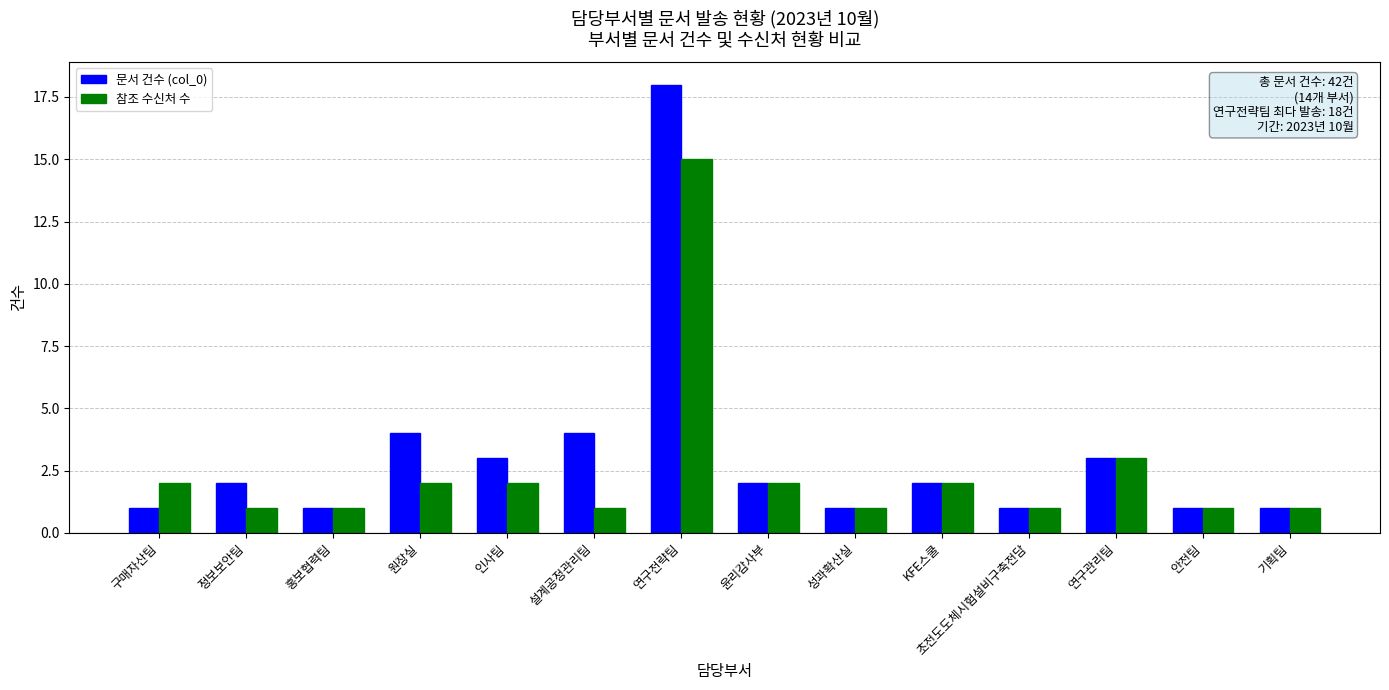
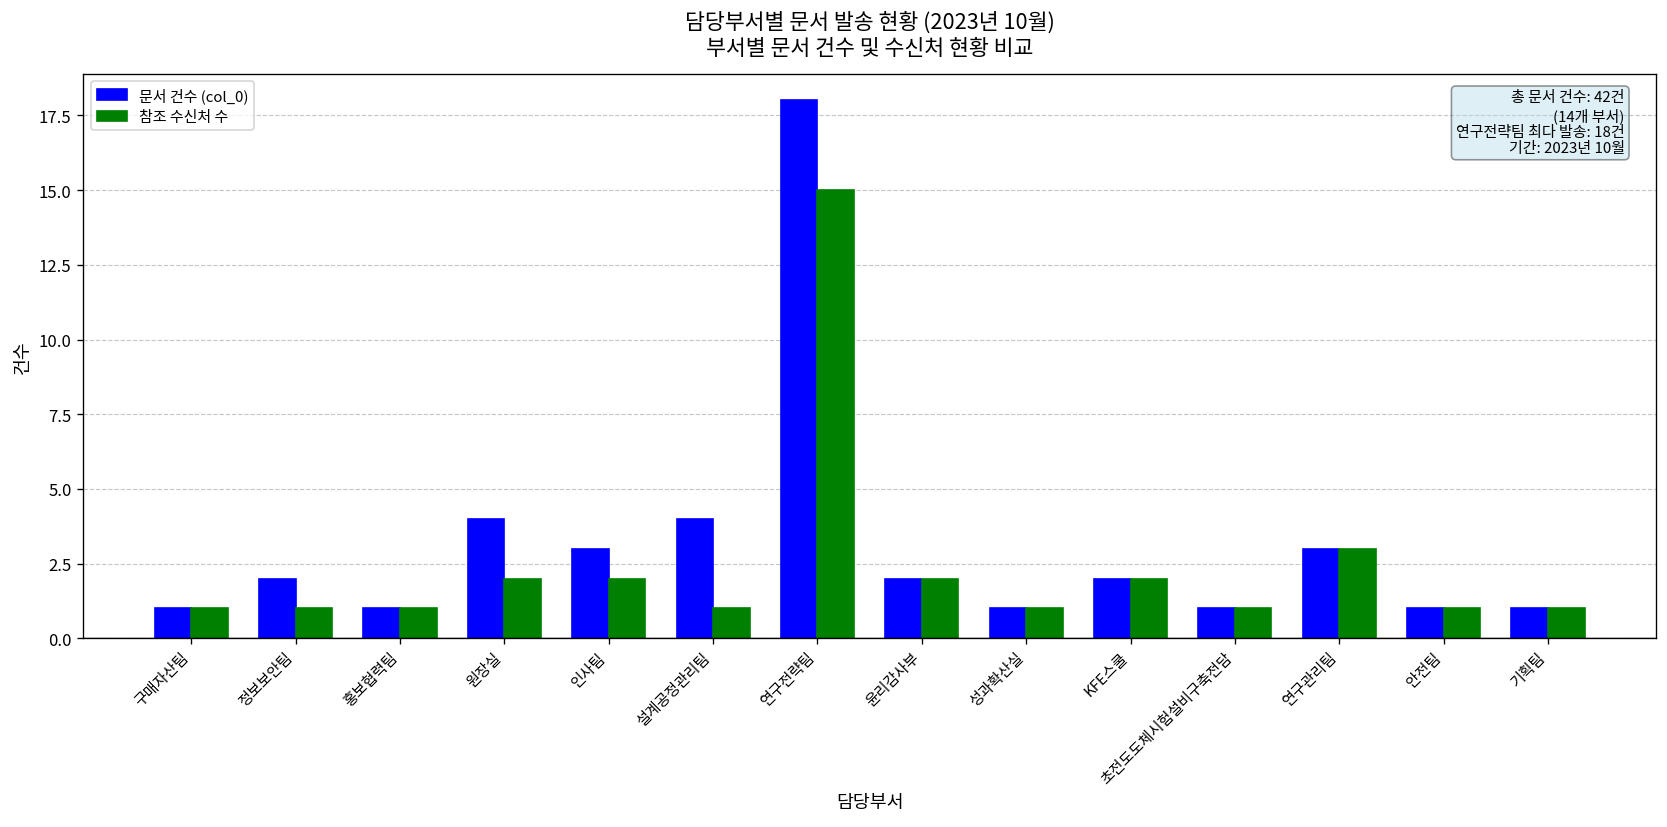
참조 수신처 수, 구매자산팀: 2 -> 1
